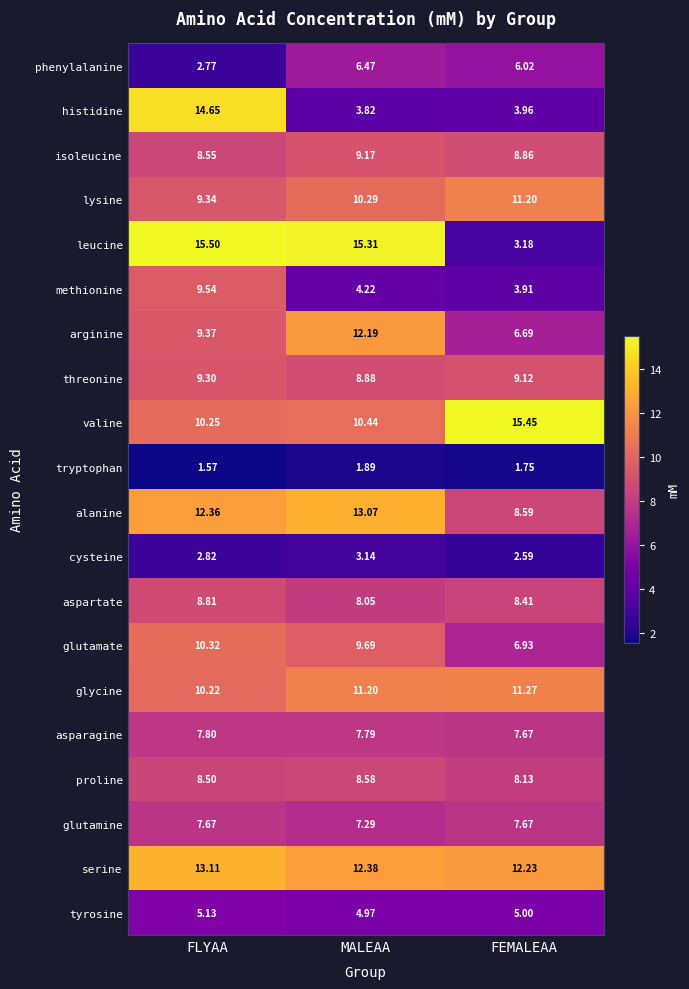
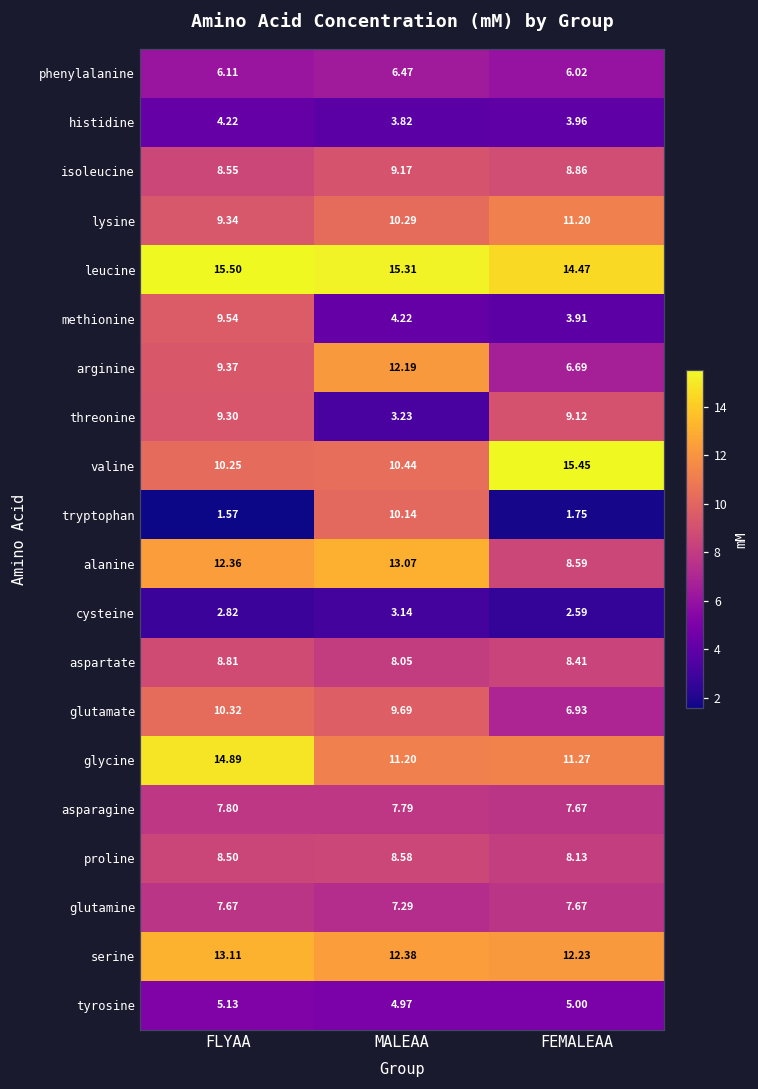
phenylalanine, FLYAA: 2.77 -> 6.11
histidine, FLYAA: 14.65 -> 4.22
leucine, FEMALEAA: 3.18 -> 14.47
threonine, MALEAA: 8.88 -> 3.23
tryptophan, MALEAA: 1.89 -> 10.14
glycine, FLYAA: 10.22 -> 14.89
